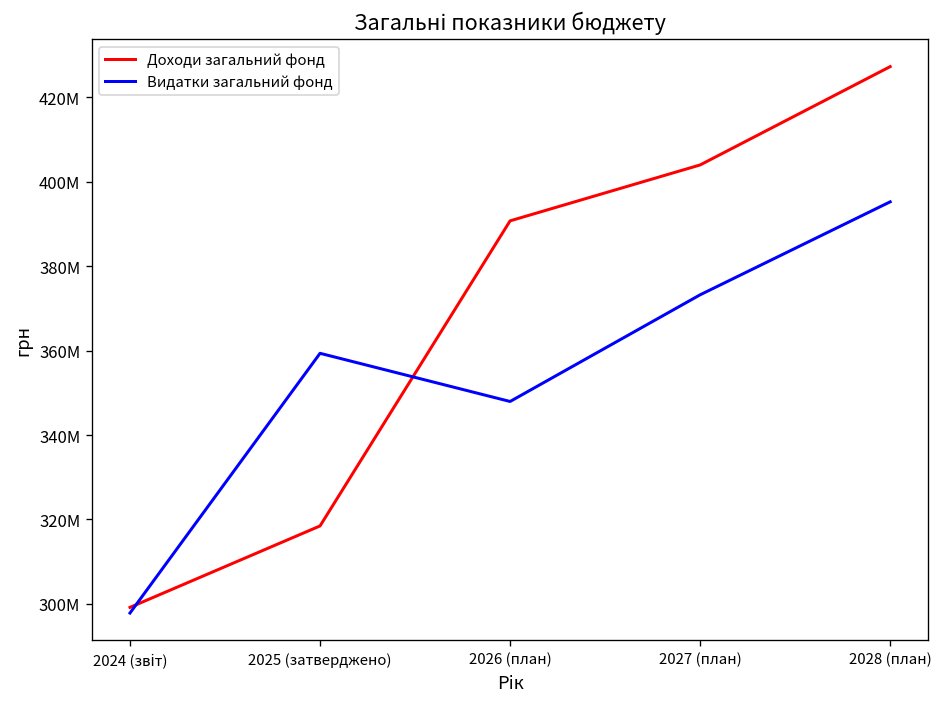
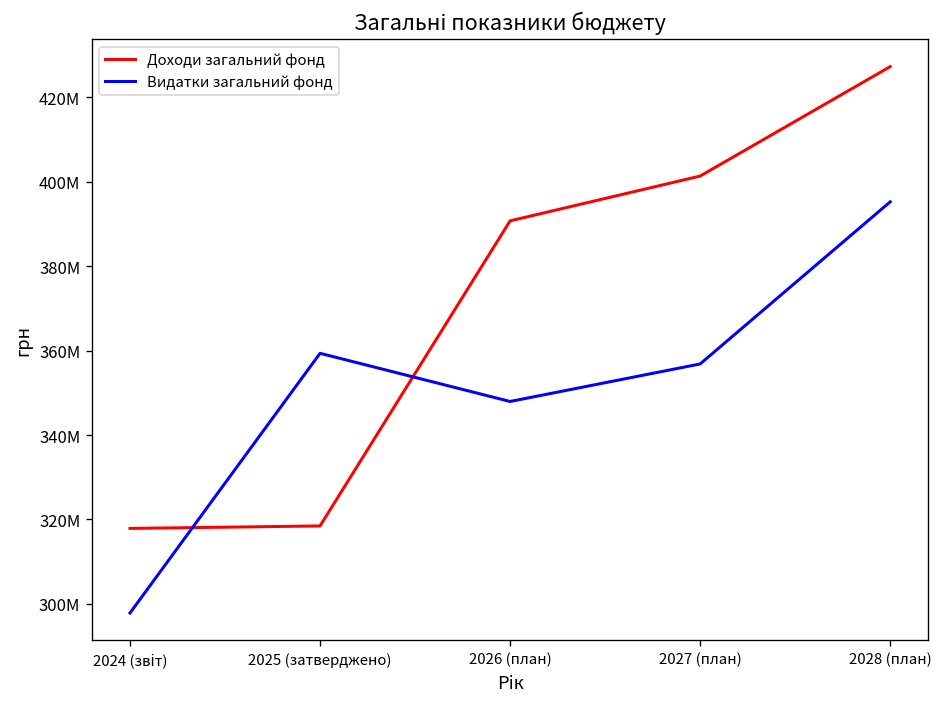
Доходи загальний фонд, 2024 (звіт): 299000000 -> 318000000
Доходи загальний фонд, 2027 (план): 404000000 -> 401000000
Видатки загальний фонд, 2027 (план): 373000000 -> 357000000
